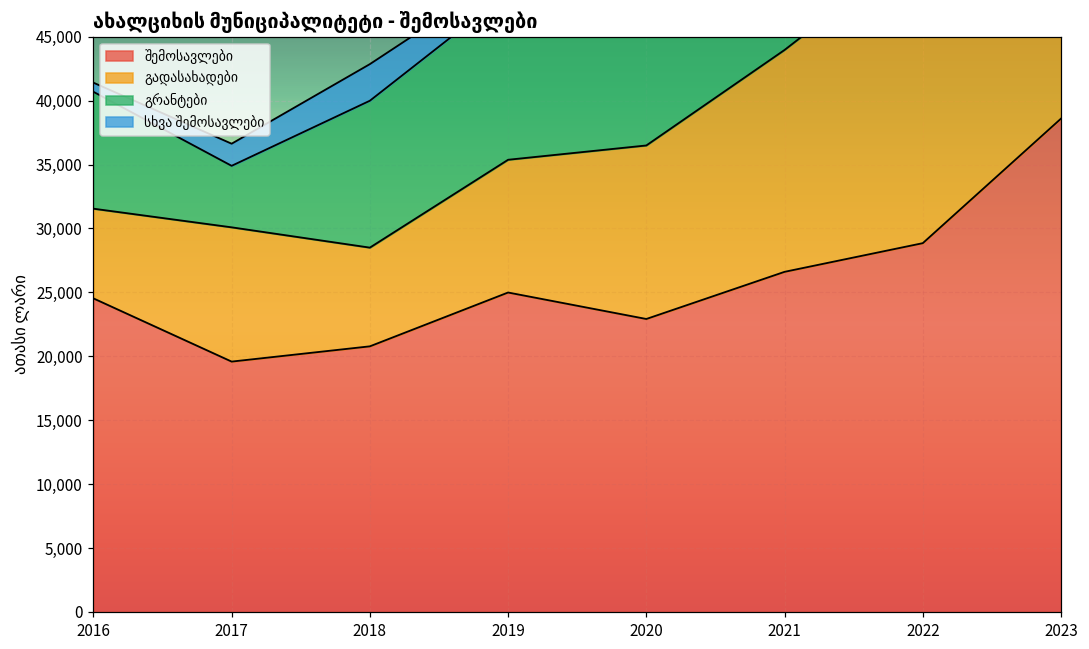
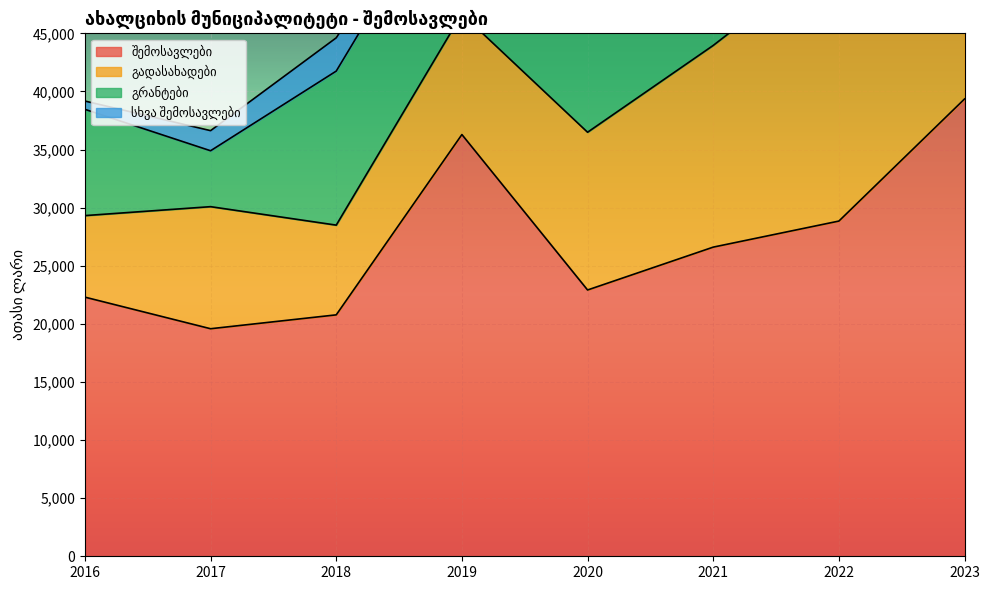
შემოსავლები, 2016: 24,500 -> 22,300
გრანტები, 2018: 11,500 -> 13,300
შემოსავლები, 2019: 25,000 -> 36,300
შემოსავლები, 2023: 38,600 -> 39,400
